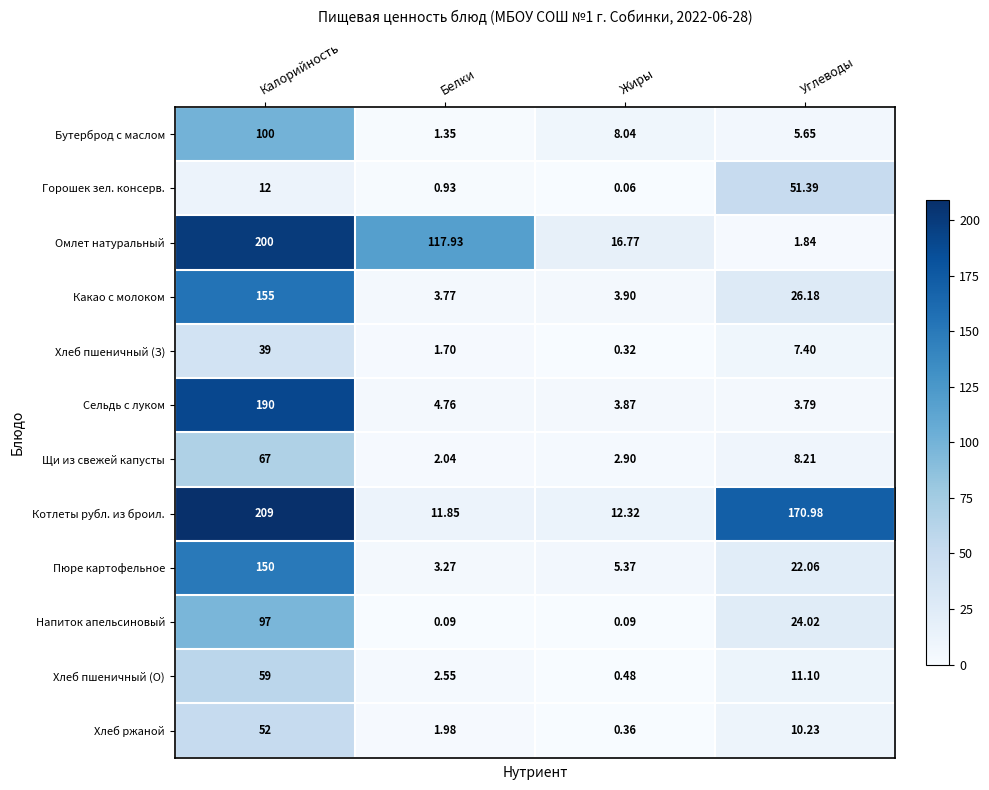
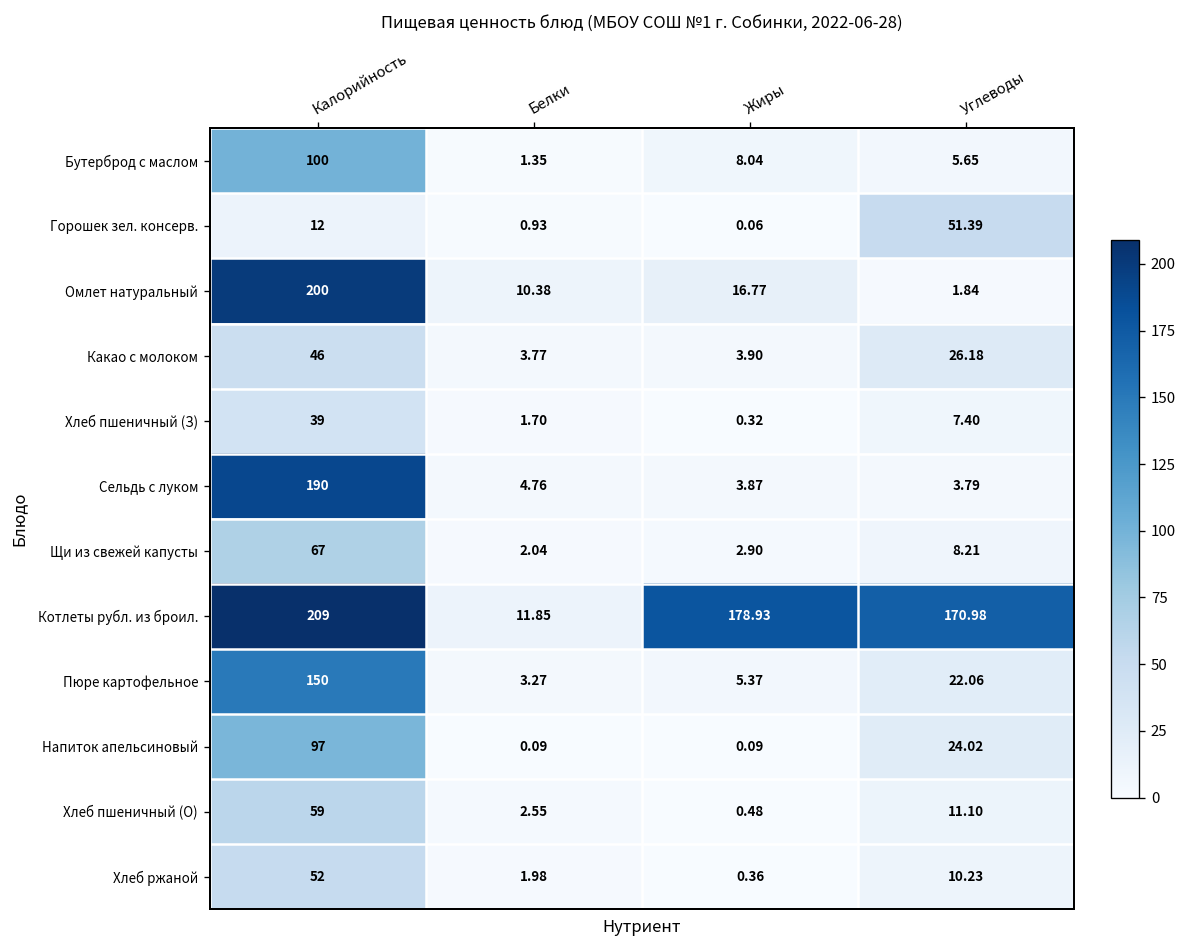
Омлет натуральный, Белки: 117.93 -> 10.38
Какао с молоком, Калорийность: 155 -> 46
Котлеты рубл. из броил., Жиры: 12.32 -> 178.93
